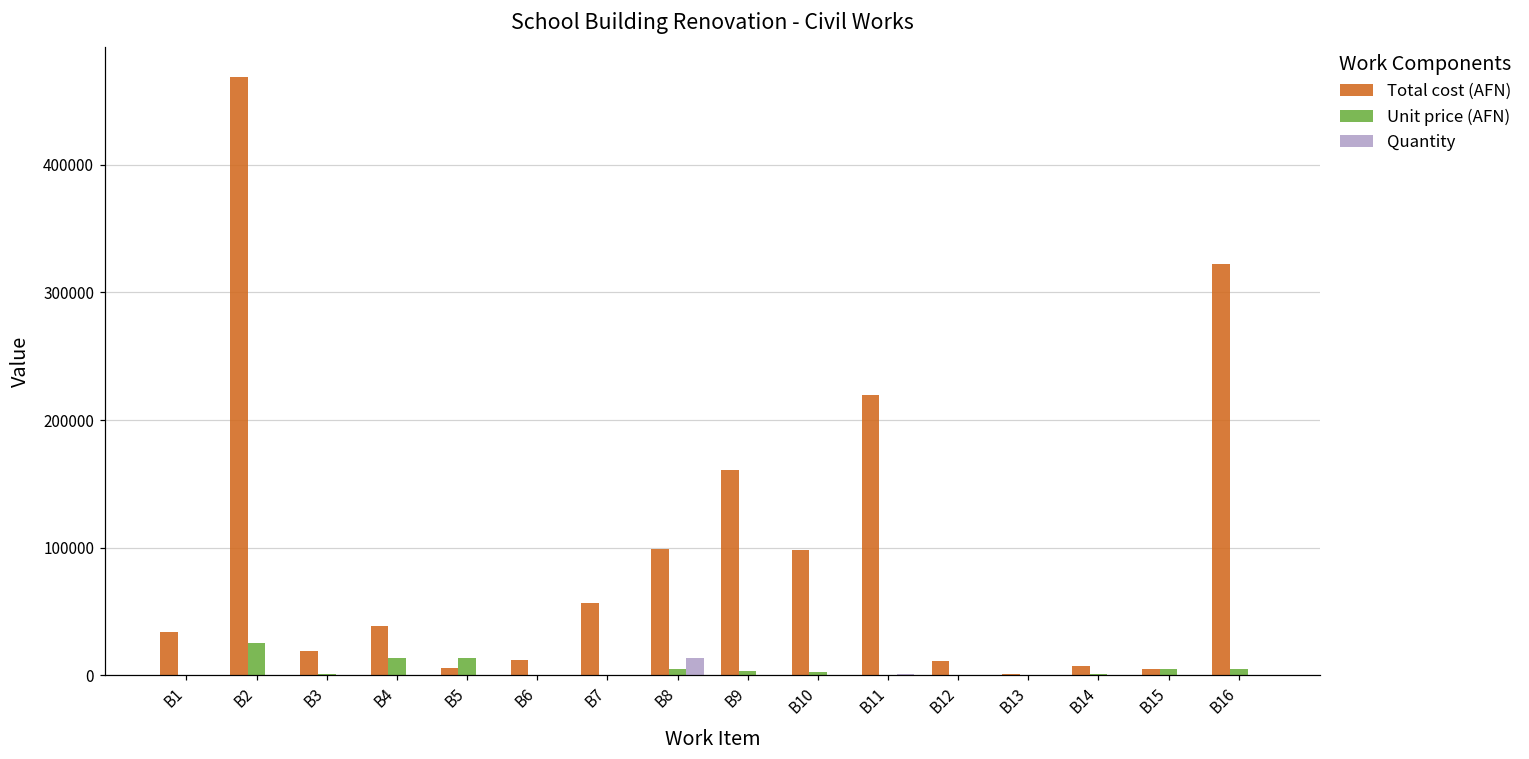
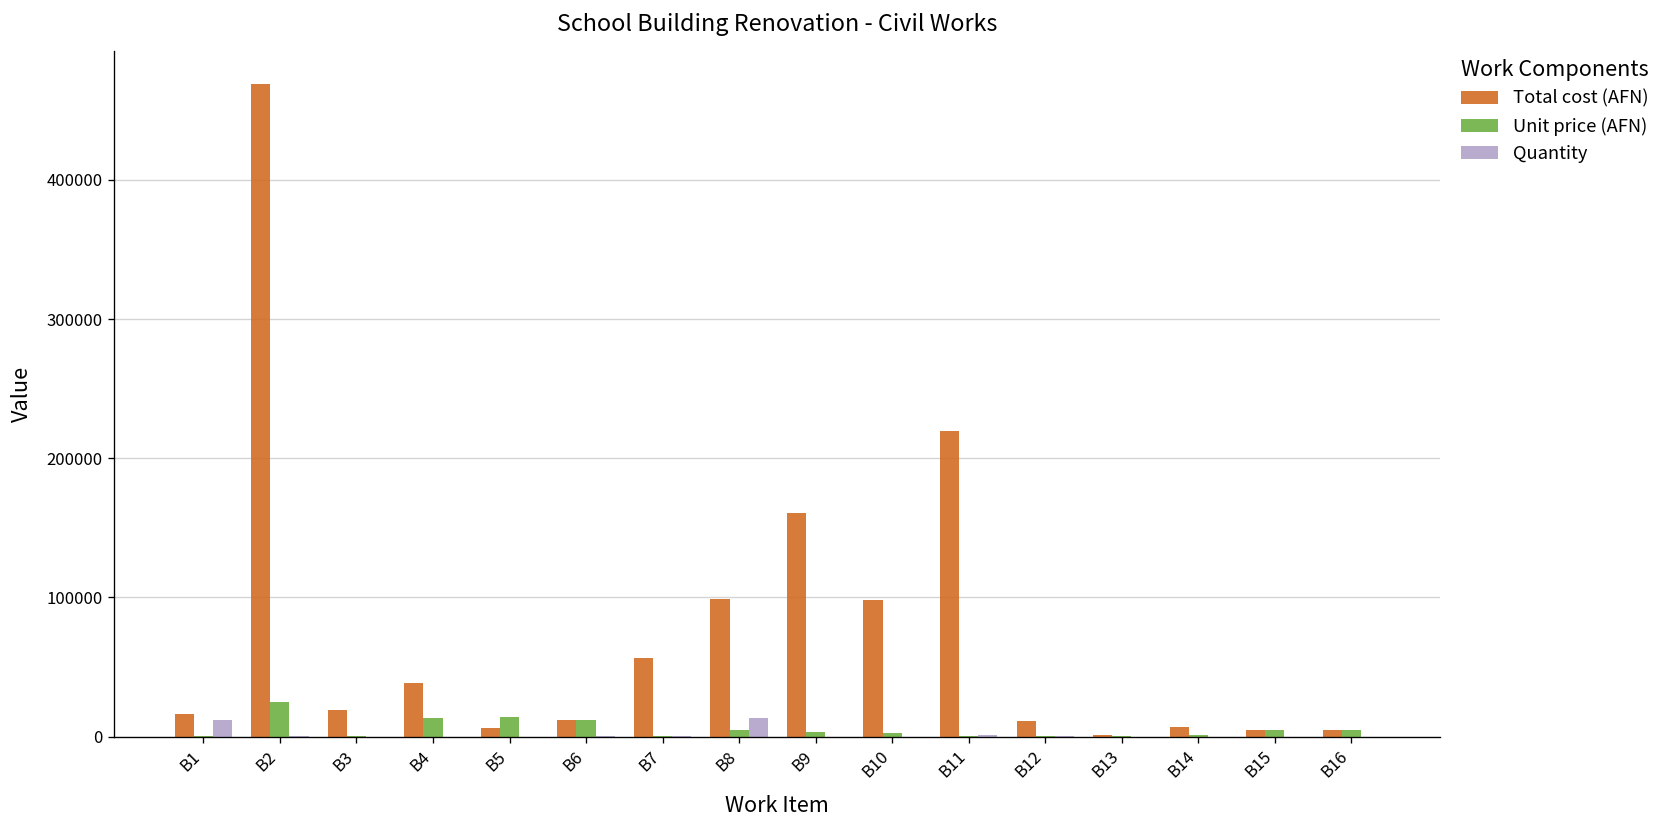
Total cost (AFN), B1: 34000 -> 16000
Quantity, B1: 0 -> 12000
Unit price (AFN), B6: 0 -> 12000
Total cost (AFN), B16: 322000 -> 5000
